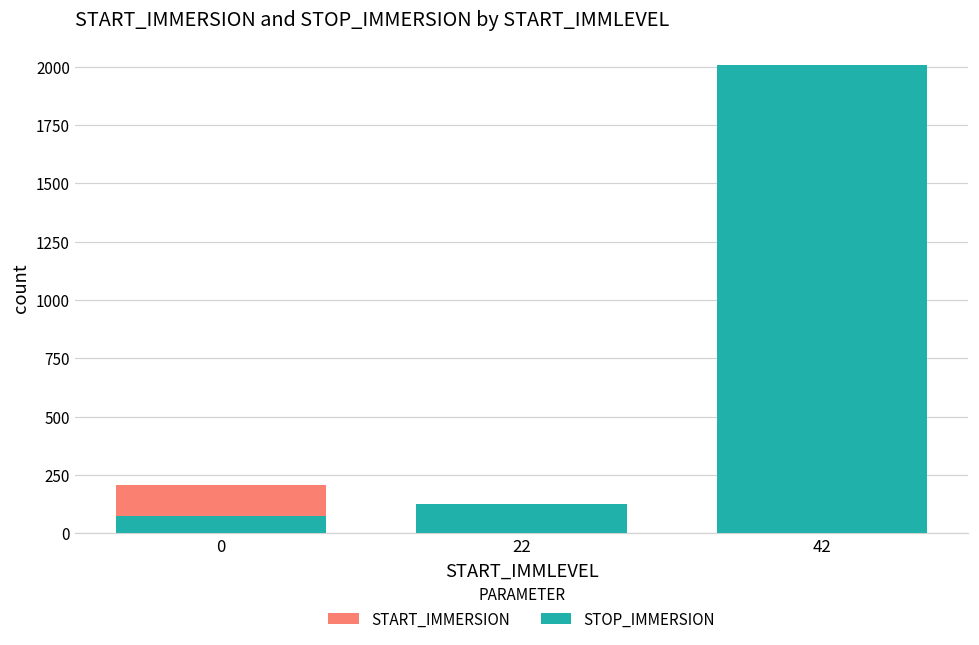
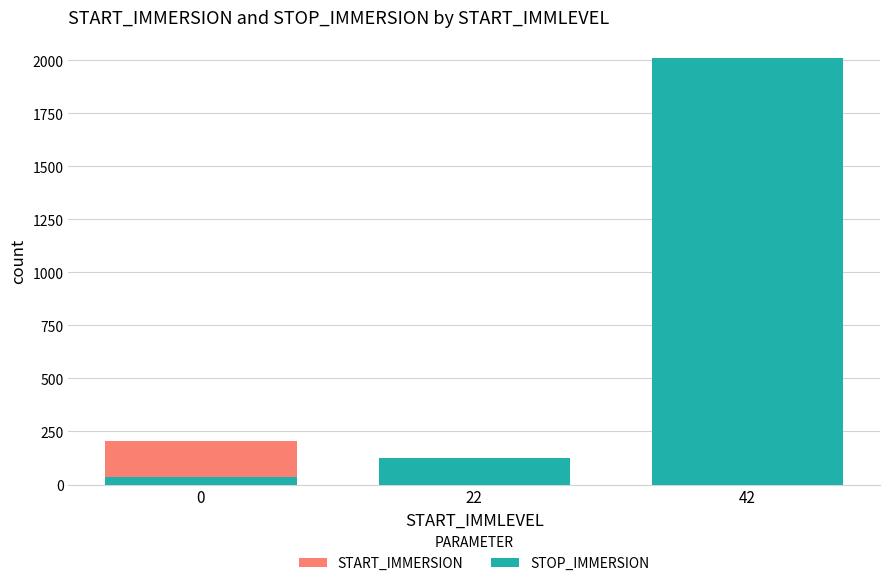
STOP_IMMERSION, 0: 70 -> 30
